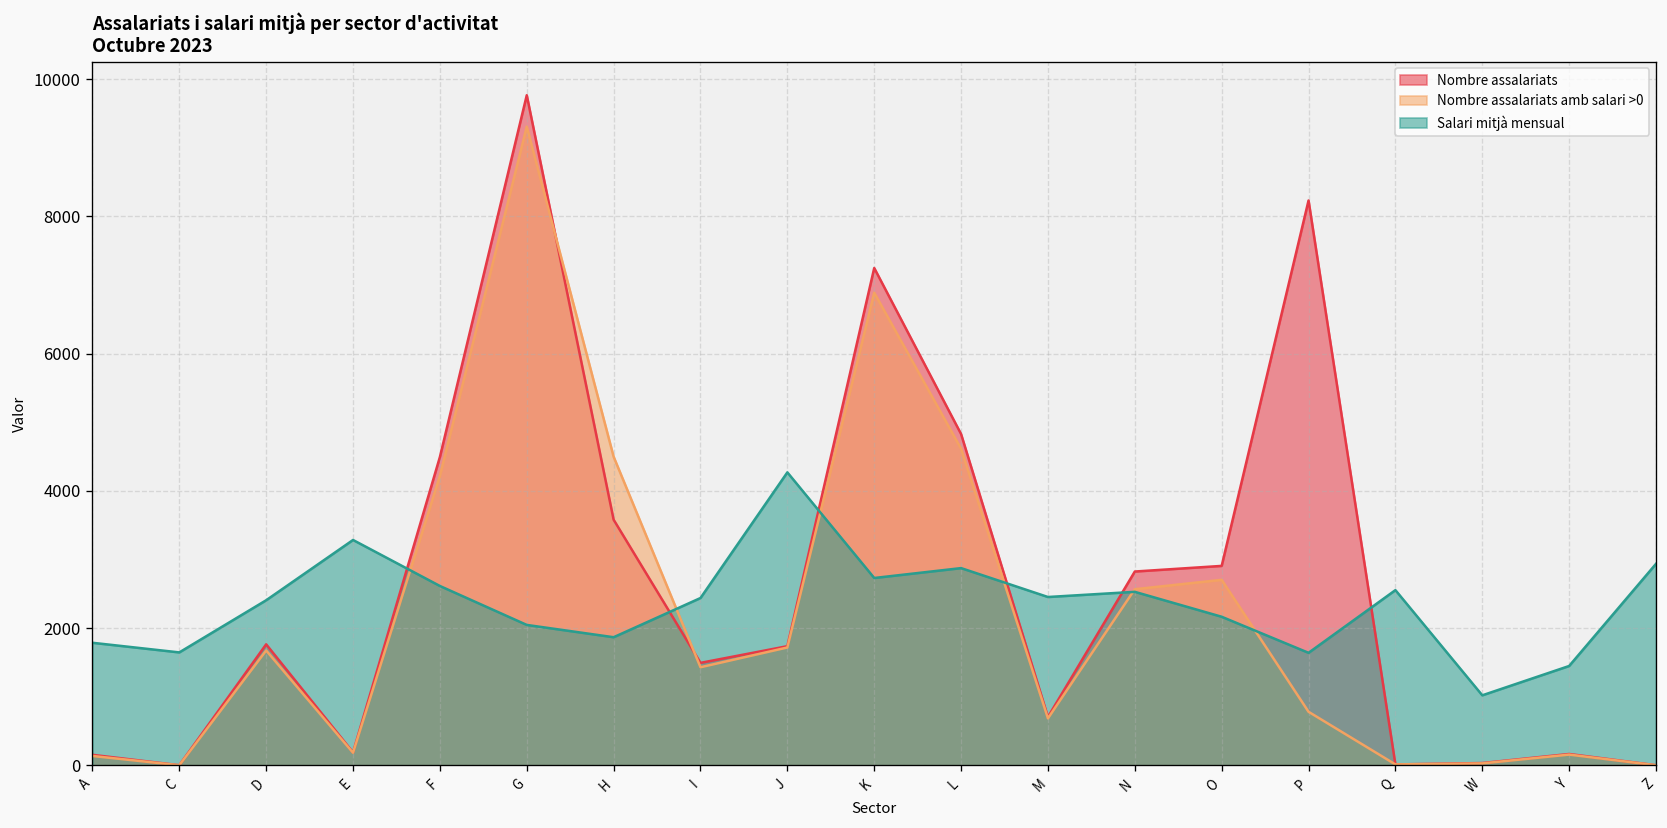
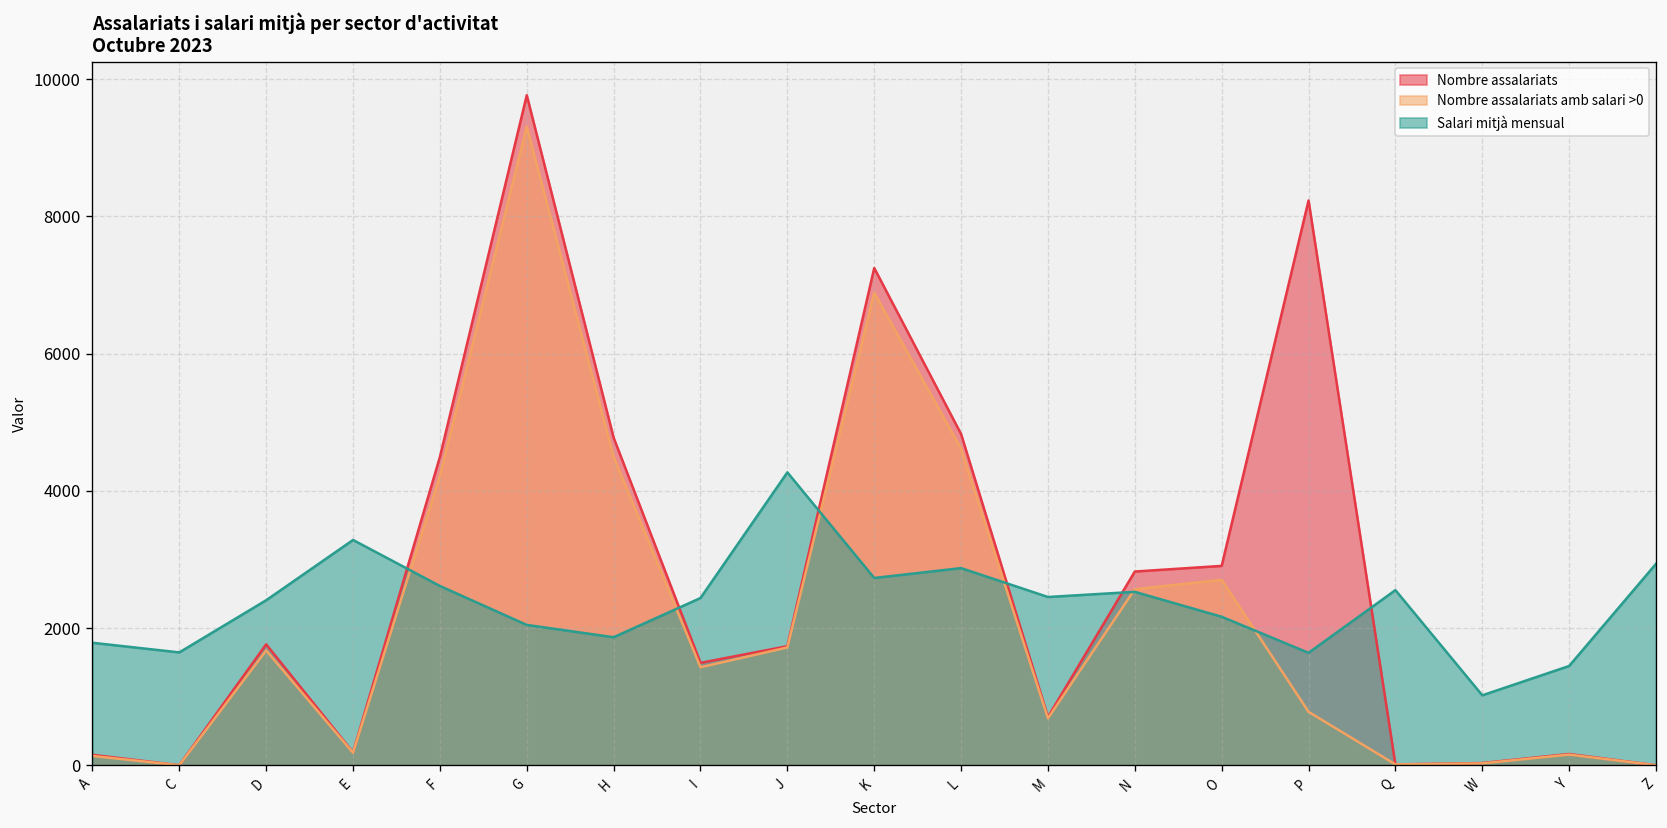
Nombre assalariats, H: 3600 -> 4800
